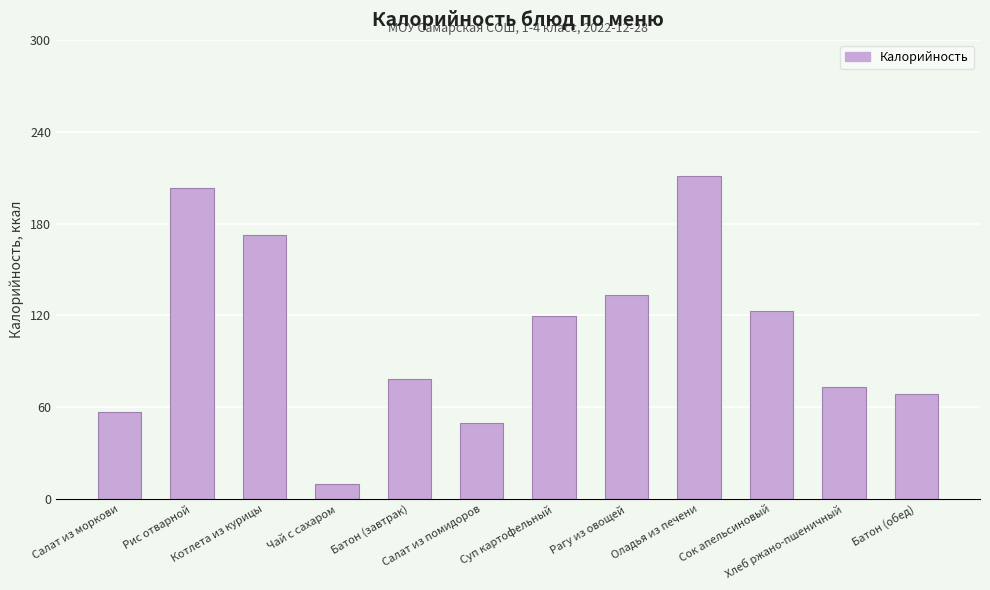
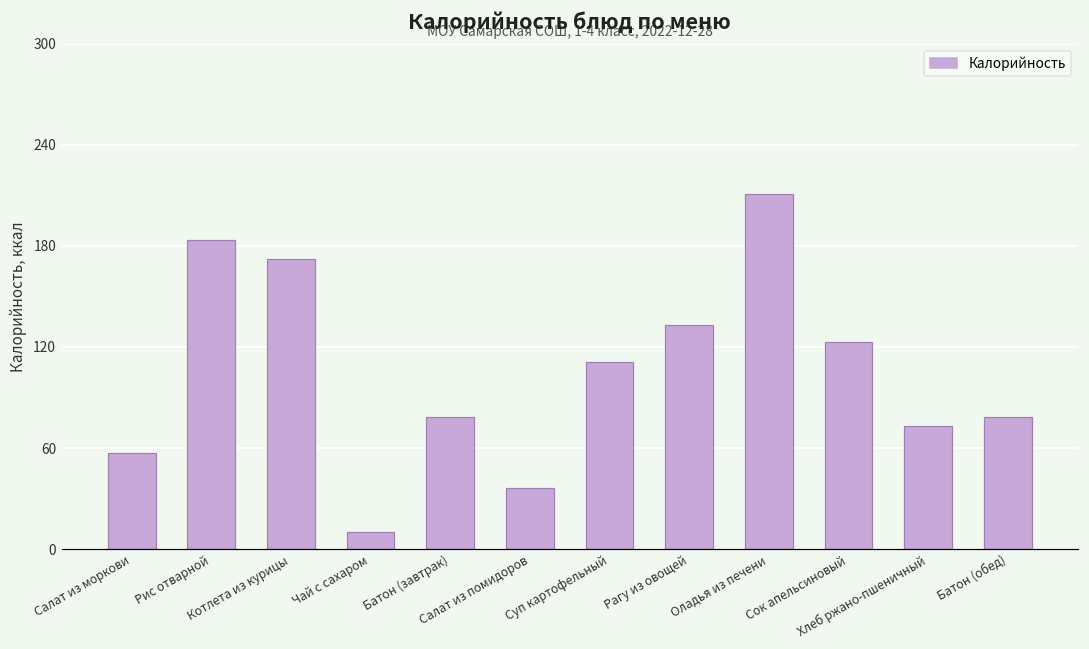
Рис отварной: 204 -> 184
Салат из помидоров: 50 -> 37
Суп картофельный: 120 -> 111
Батон (обед): 69 -> 79
